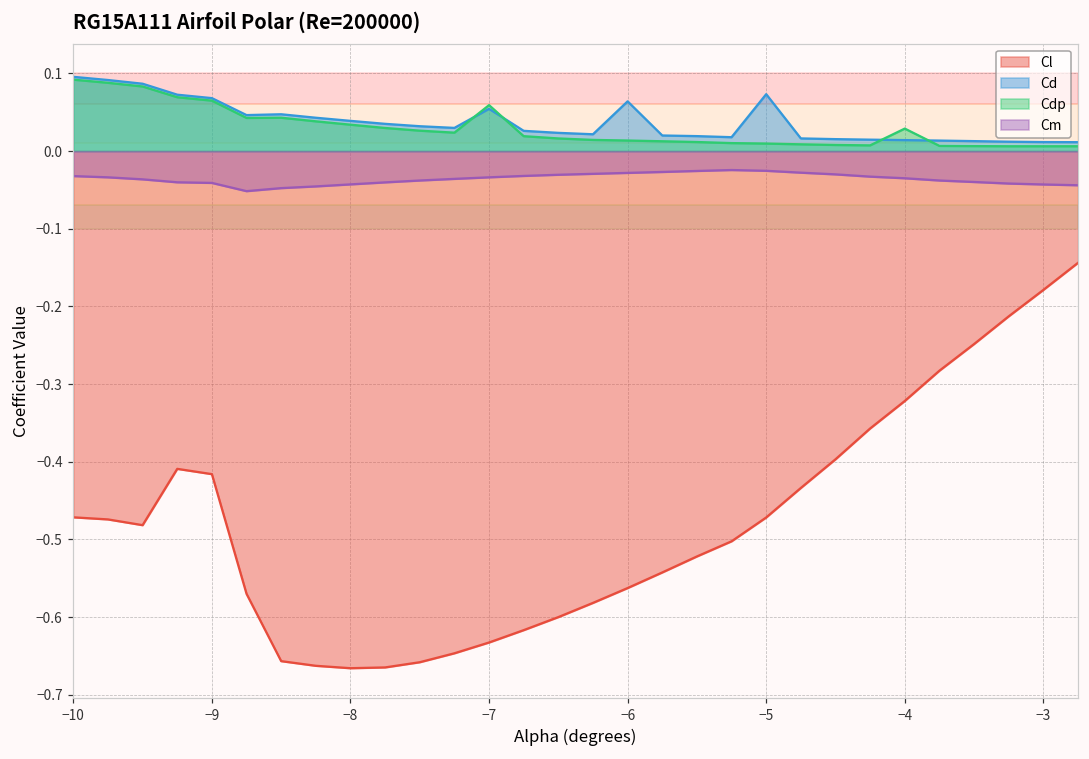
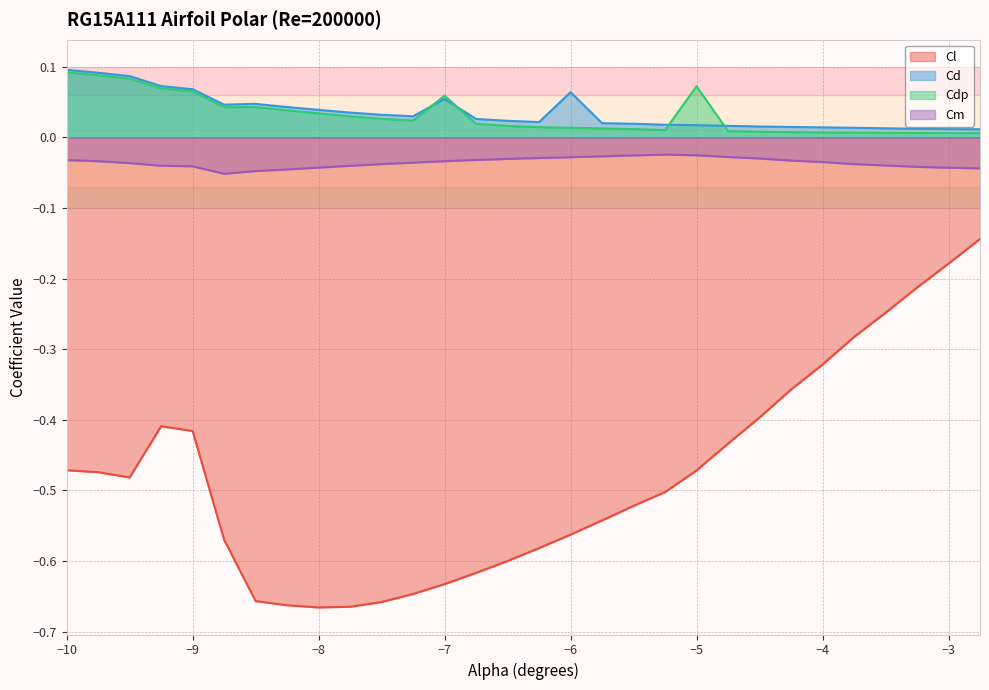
Cd, −5: 0.07 -> 0.02
Cdp, −5: 0.01 -> 0.07
Cdp, −4: 0.03 -> 0.01
